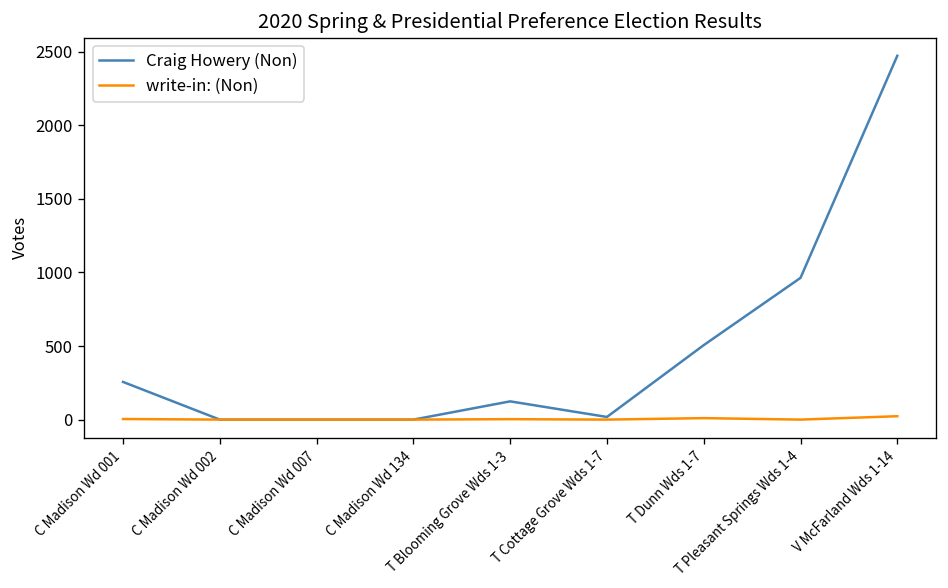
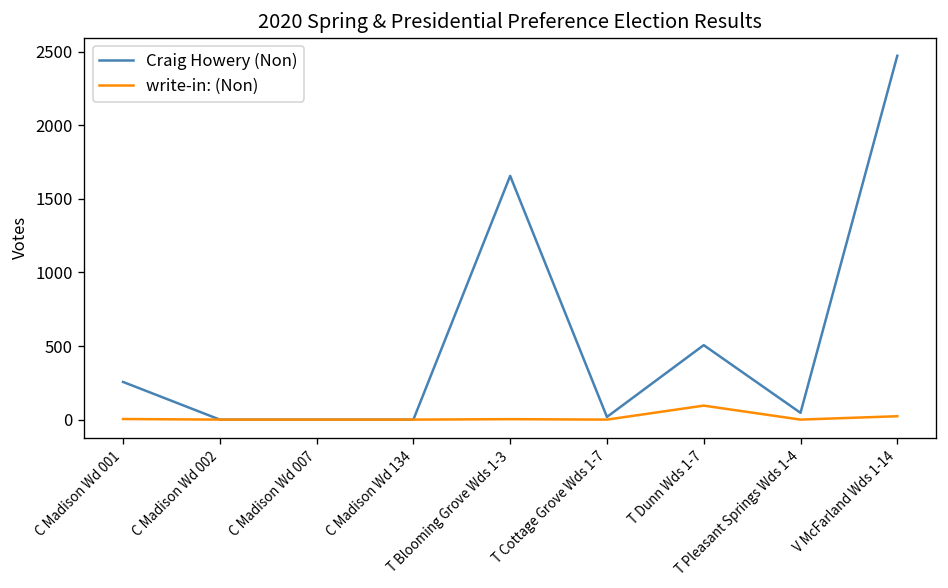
Craig Howery (Non), T Blooming Grove Wds 1-3: 120 -> 1660
write-in: (Non), T Dunn Wds 1-7: 10 -> 100
Craig Howery (Non), T Pleasant Springs Wds 1-4: 960 -> 50
